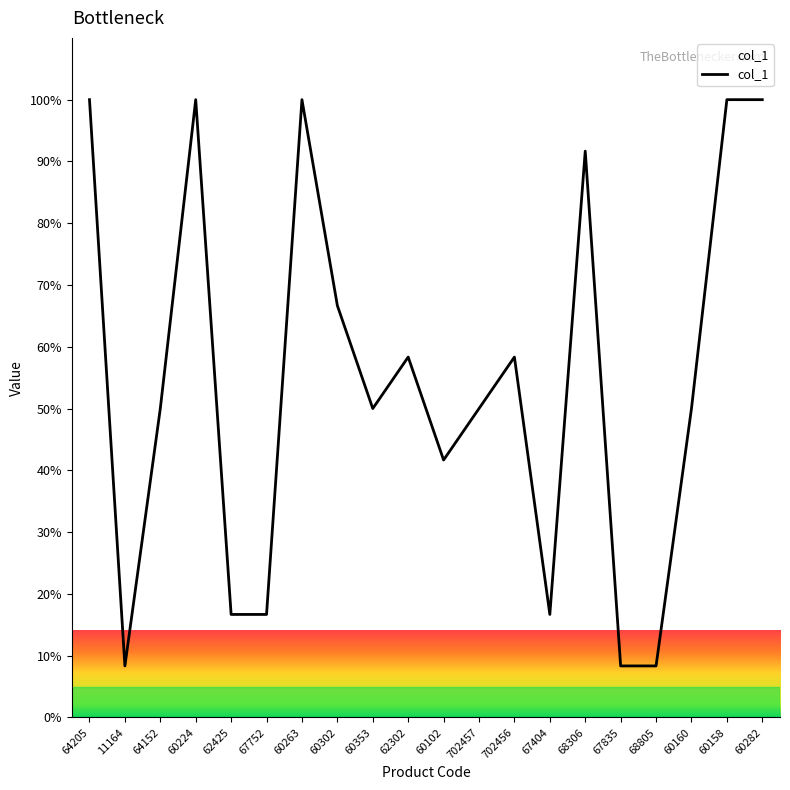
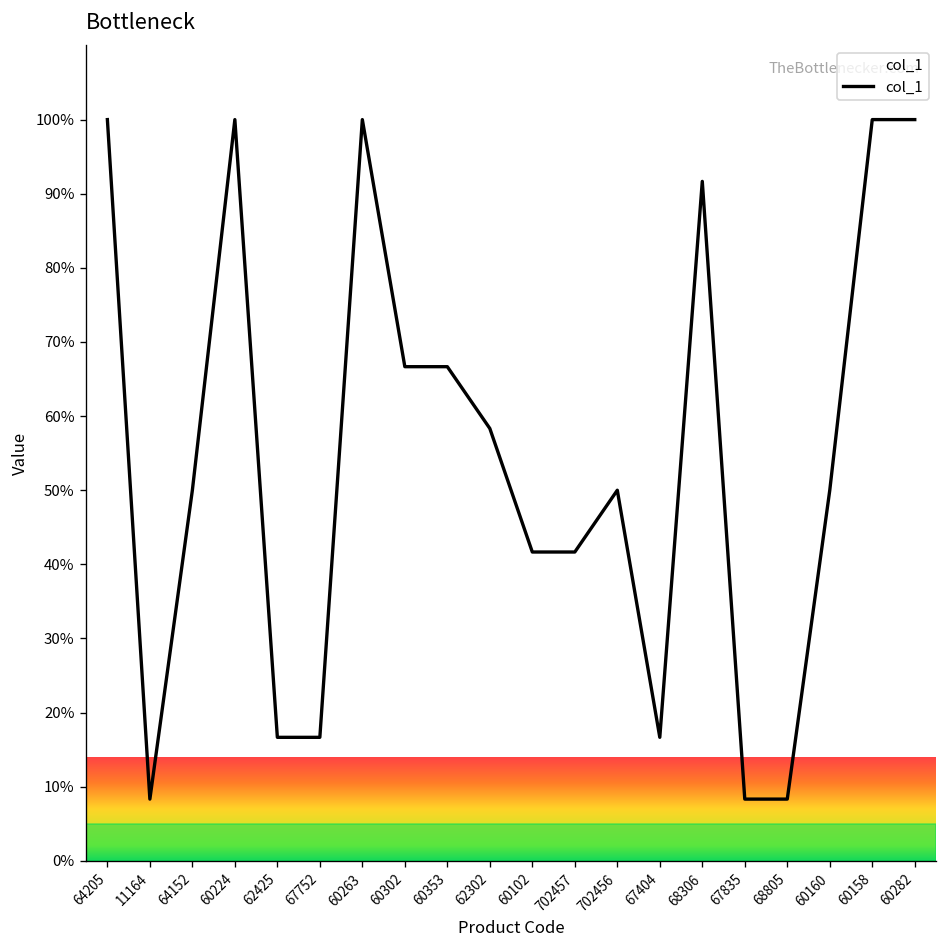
60353: 50% -> 67%
702457: 50% -> 42%
702456: 58% -> 50%
